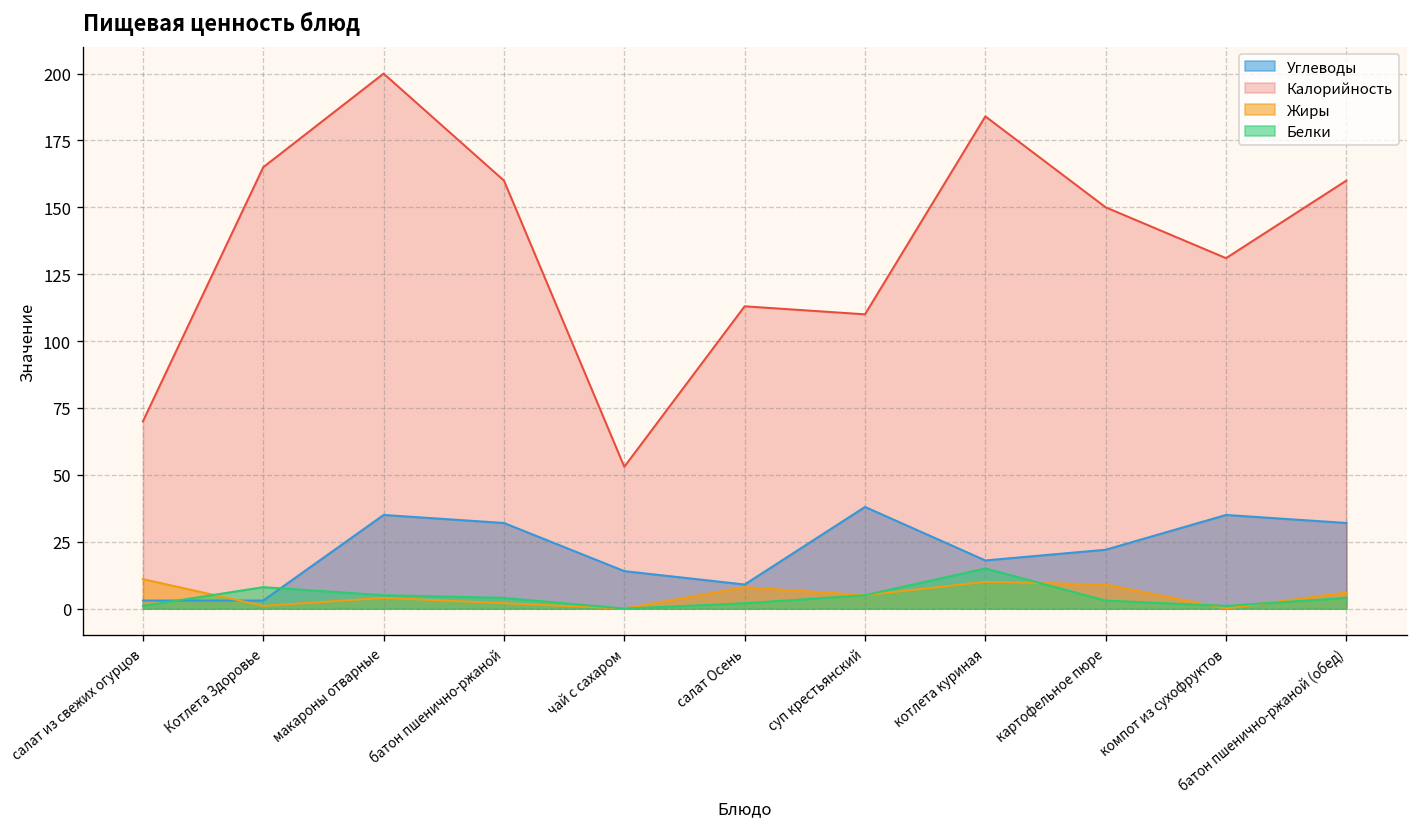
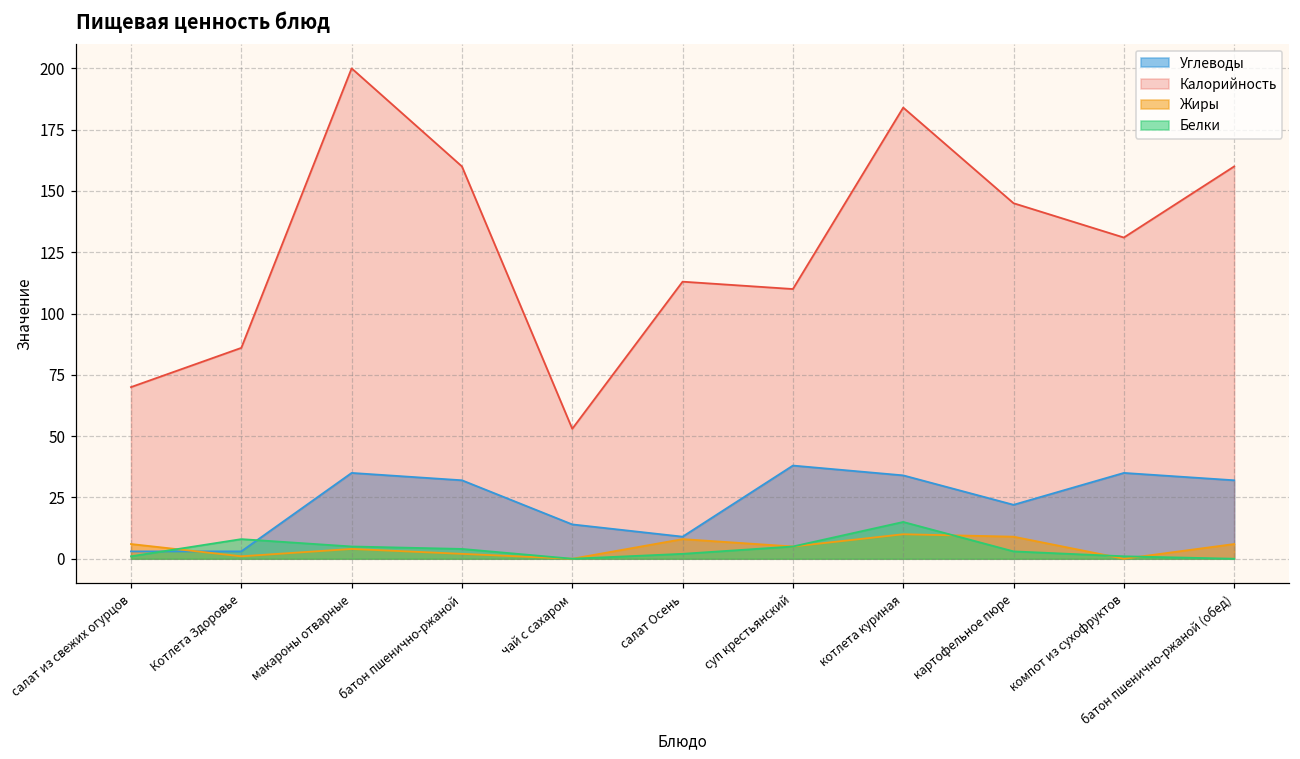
Жиры, салат из свежих огурцов: 11 -> 6
Калорийность, Котлета Здоровье: 165 -> 86
Углеводы, котлета куриная: 18 -> 34
Калорийность, картофельное пюре: 150 -> 145
Белки, батон пшенично-ржаной (обед): 4 -> 0
